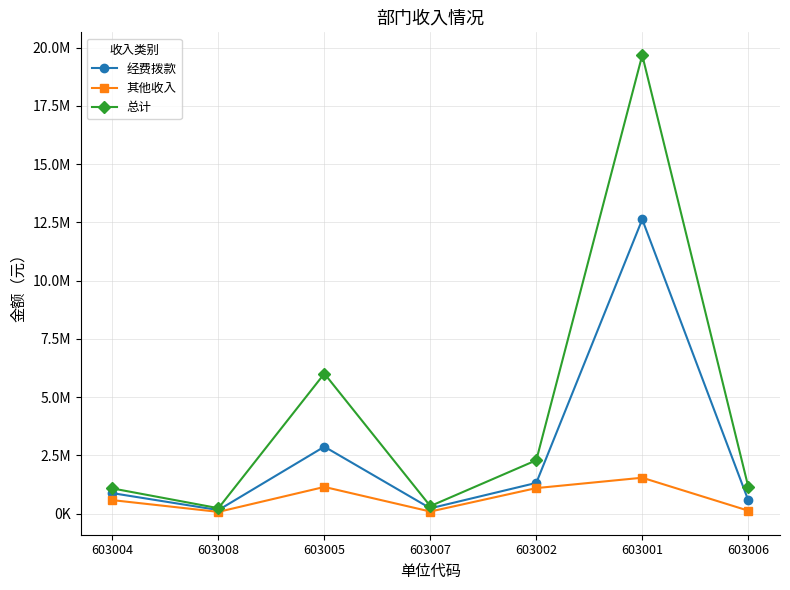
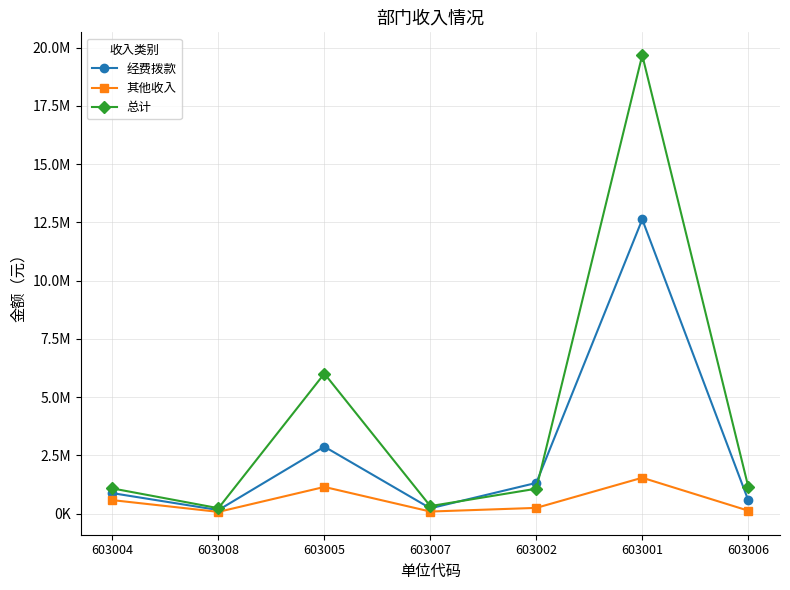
其他收入, 603002: 1100000 -> 300000
总计, 603002: 2300000 -> 1100000
